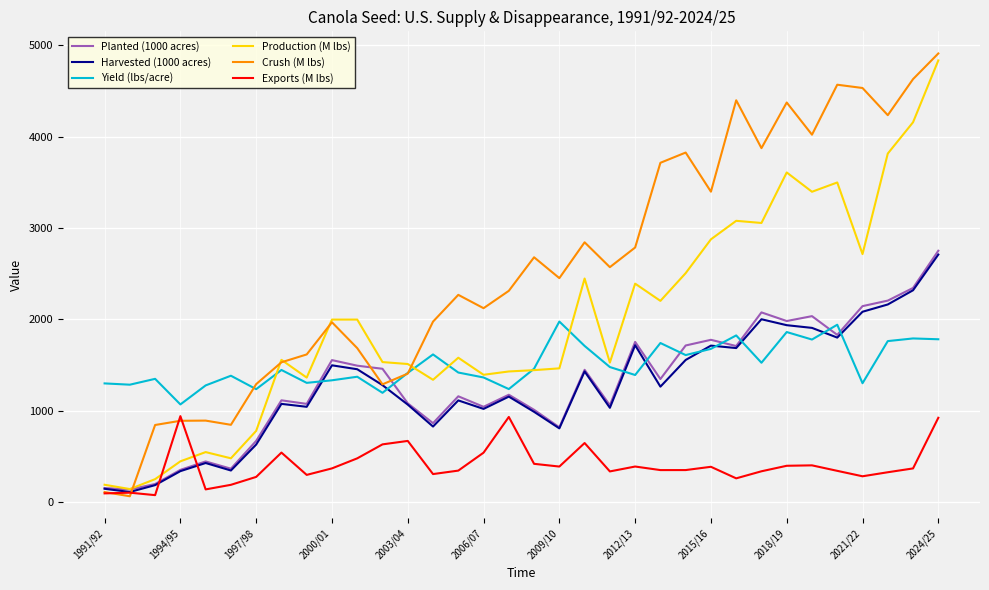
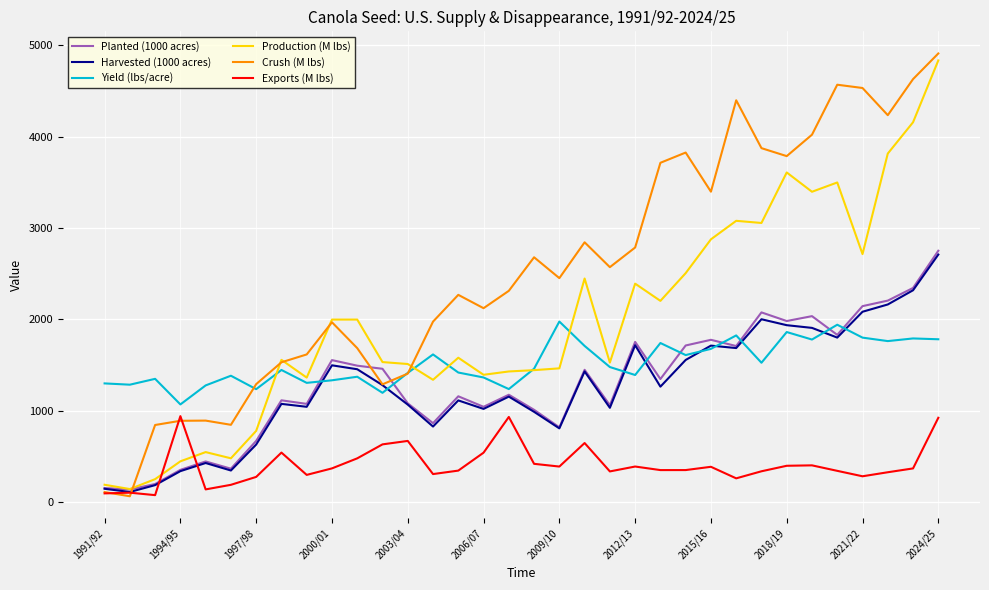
Crush (M lbs), 2018/19: 4400 -> 3800
Yield (lbs/acre), 2021/22: 1300 -> 1800
